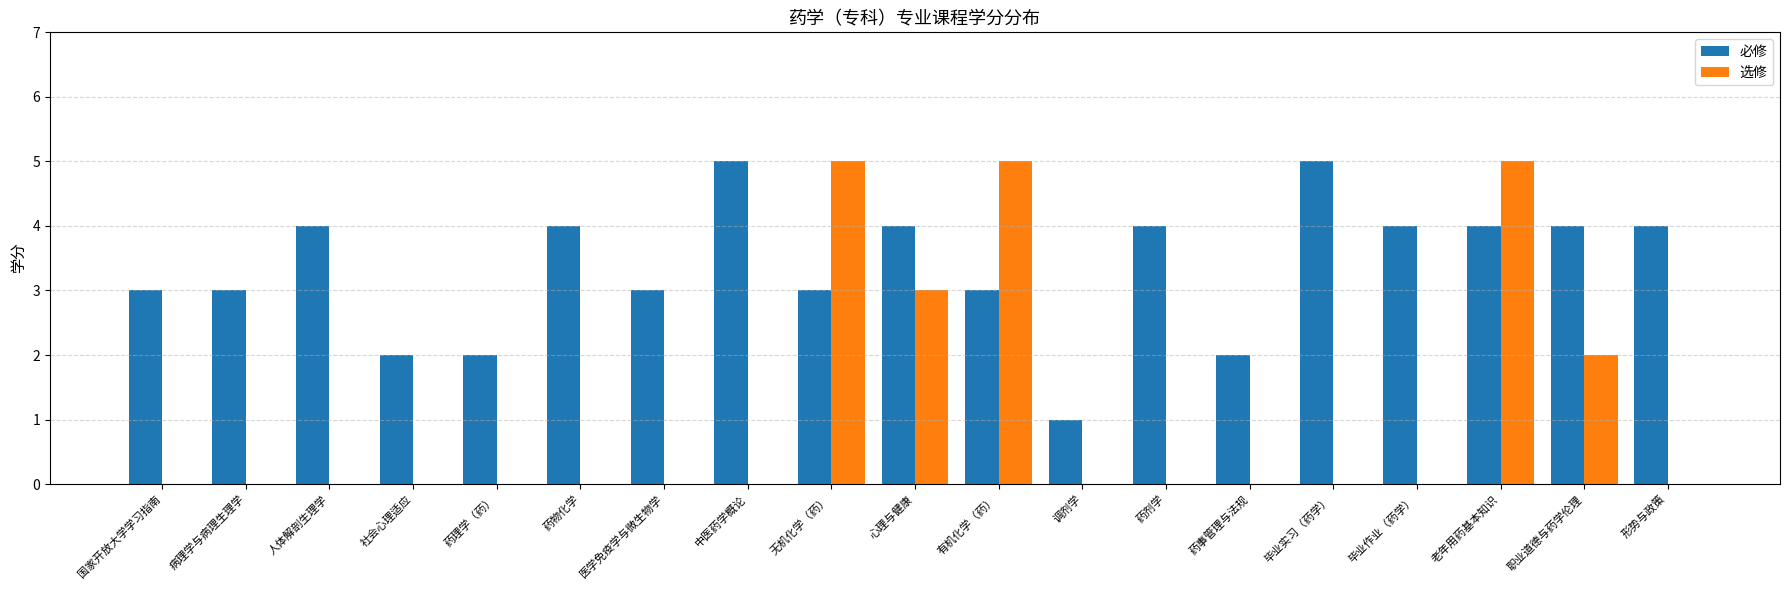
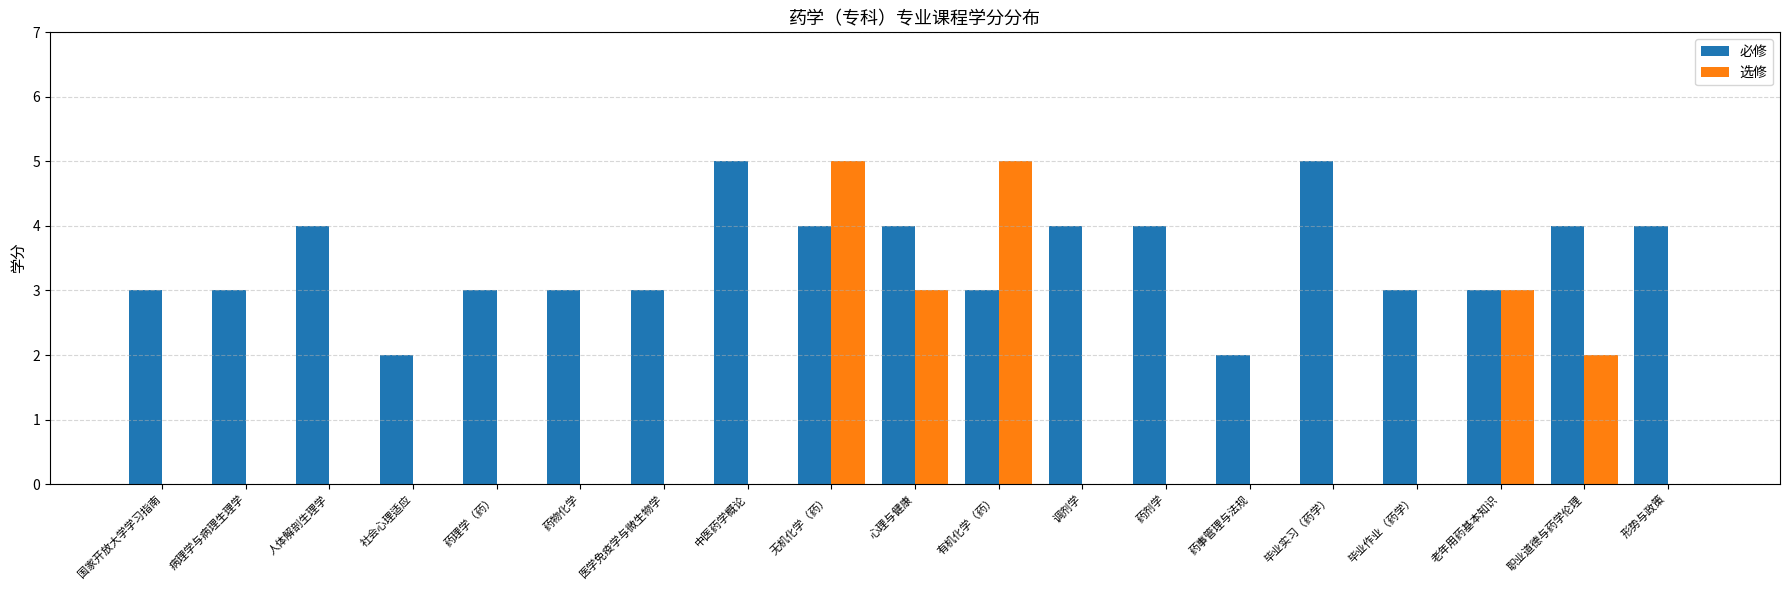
必修, 药理学（药）: 2 -> 3
必修, 药物化学: 4 -> 3
必修, 无机化学（药）: 3 -> 4
必修, 调剂学: 1 -> 4
必修, 毕业作业（药学）: 4 -> 3
必修, 老年用药基本知识: 4 -> 3
选修, 老年用药基本知识: 5 -> 3
